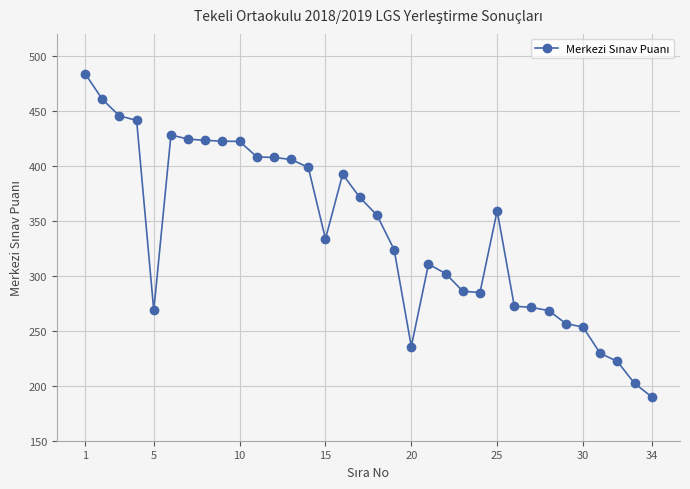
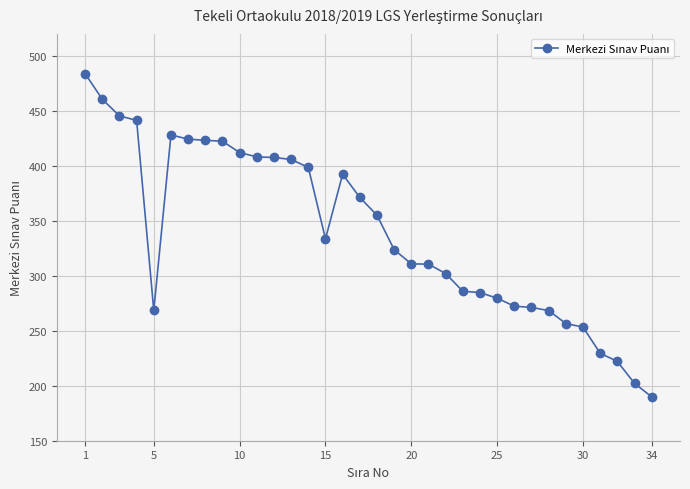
10: 422 -> 412
20: 236 -> 311
25: 359 -> 280
